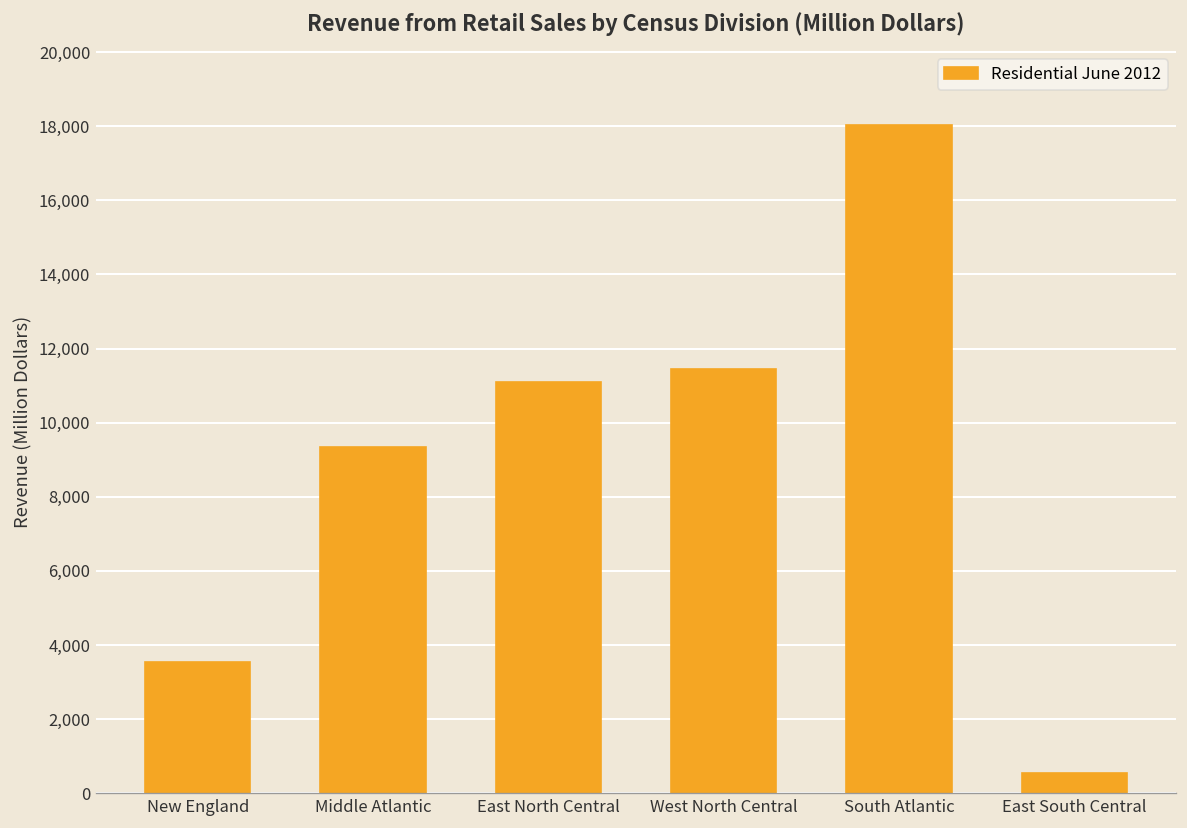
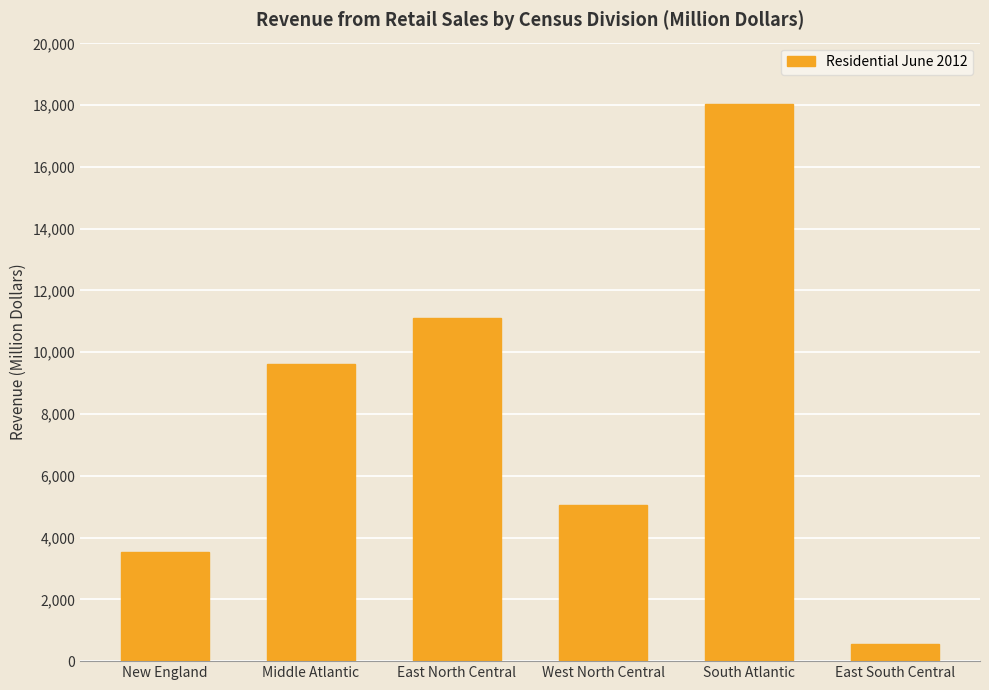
Middle Atlantic: 9,300 -> 9,600
West North Central: 11,400 -> 5,100
